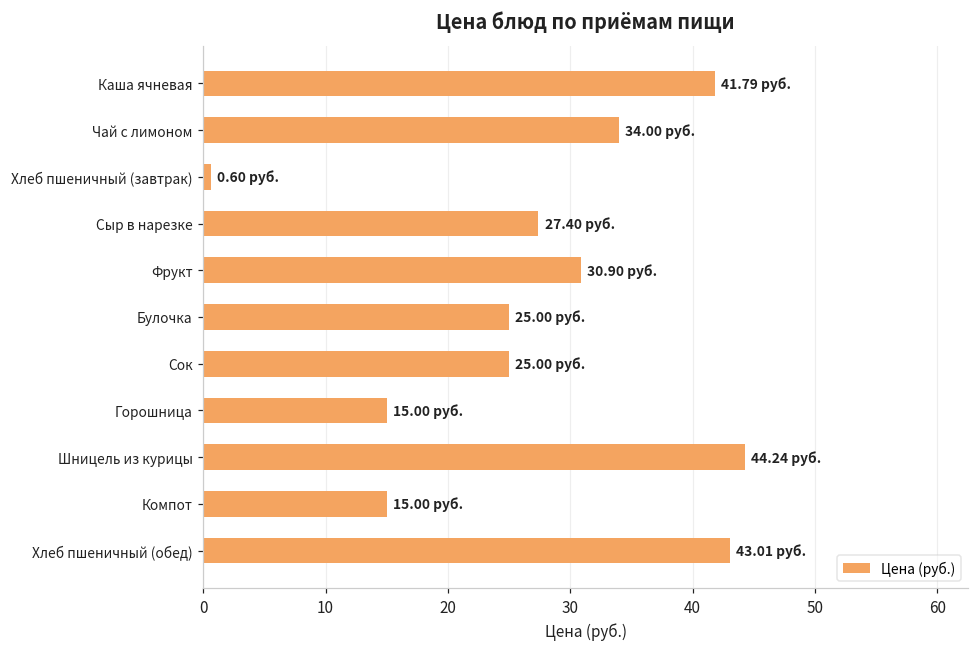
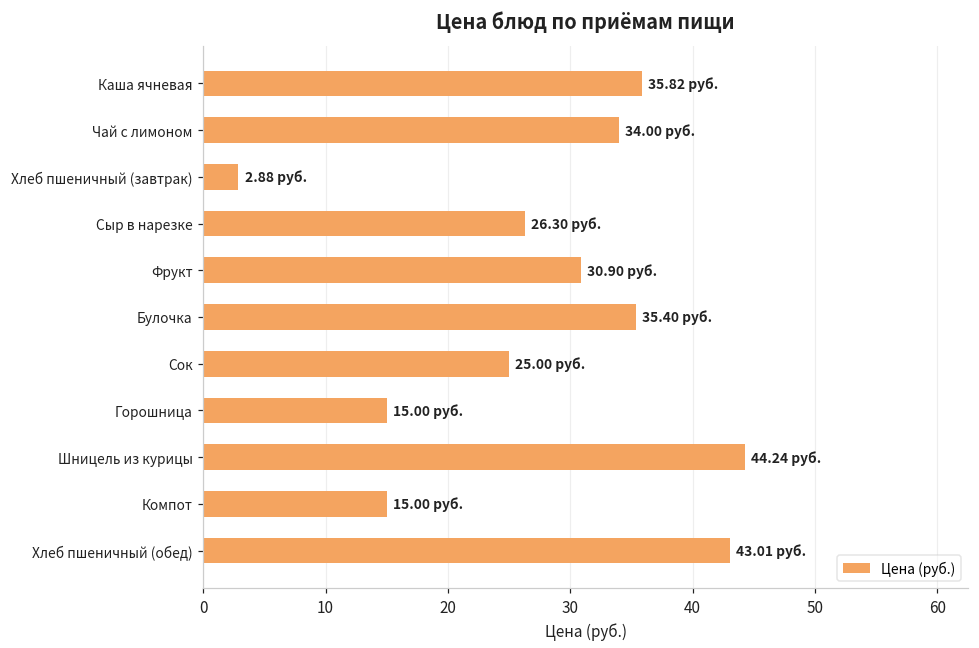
Каша ячневая: 41.79 -> 35.82
Хлеб пшеничный (завтрак): 0.60 -> 2.88
Сыр в нарезке: 27.40 -> 26.30
Булочка: 25.00 -> 35.40
